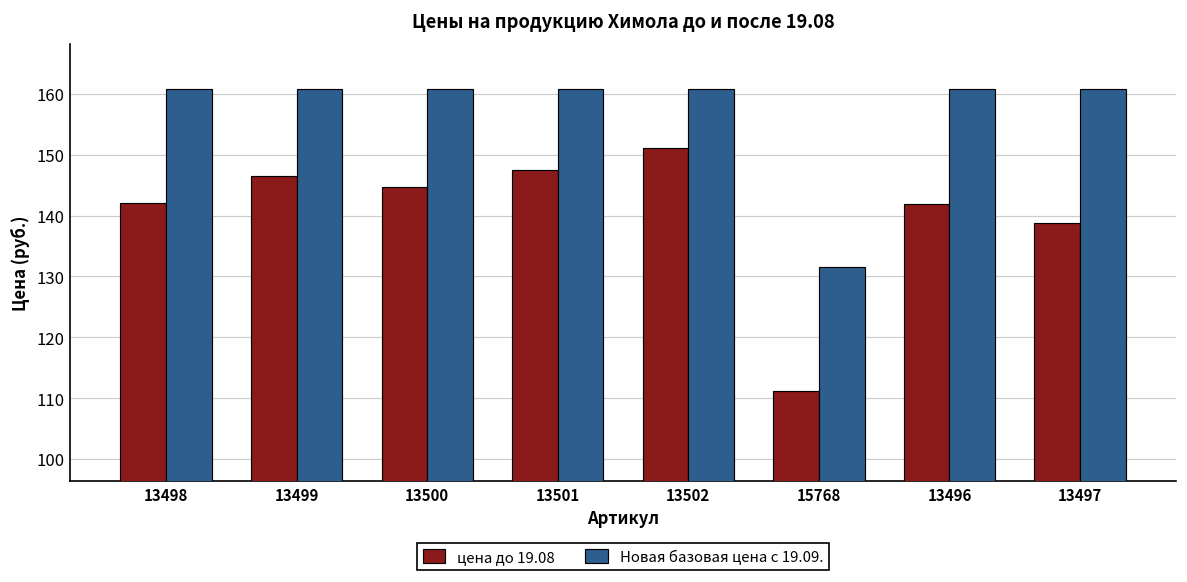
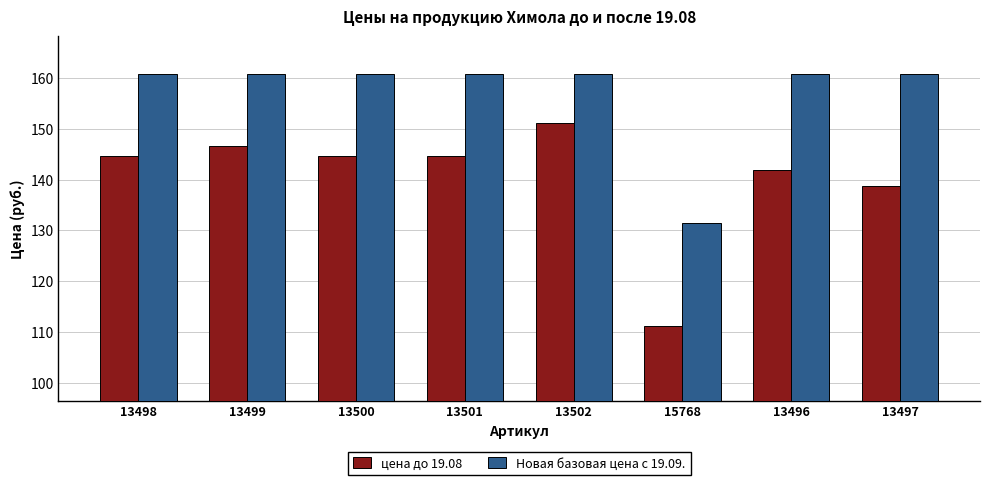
цена до 19.08, 13498: 142 -> 145
цена до 19.08, 13501: 148 -> 145
